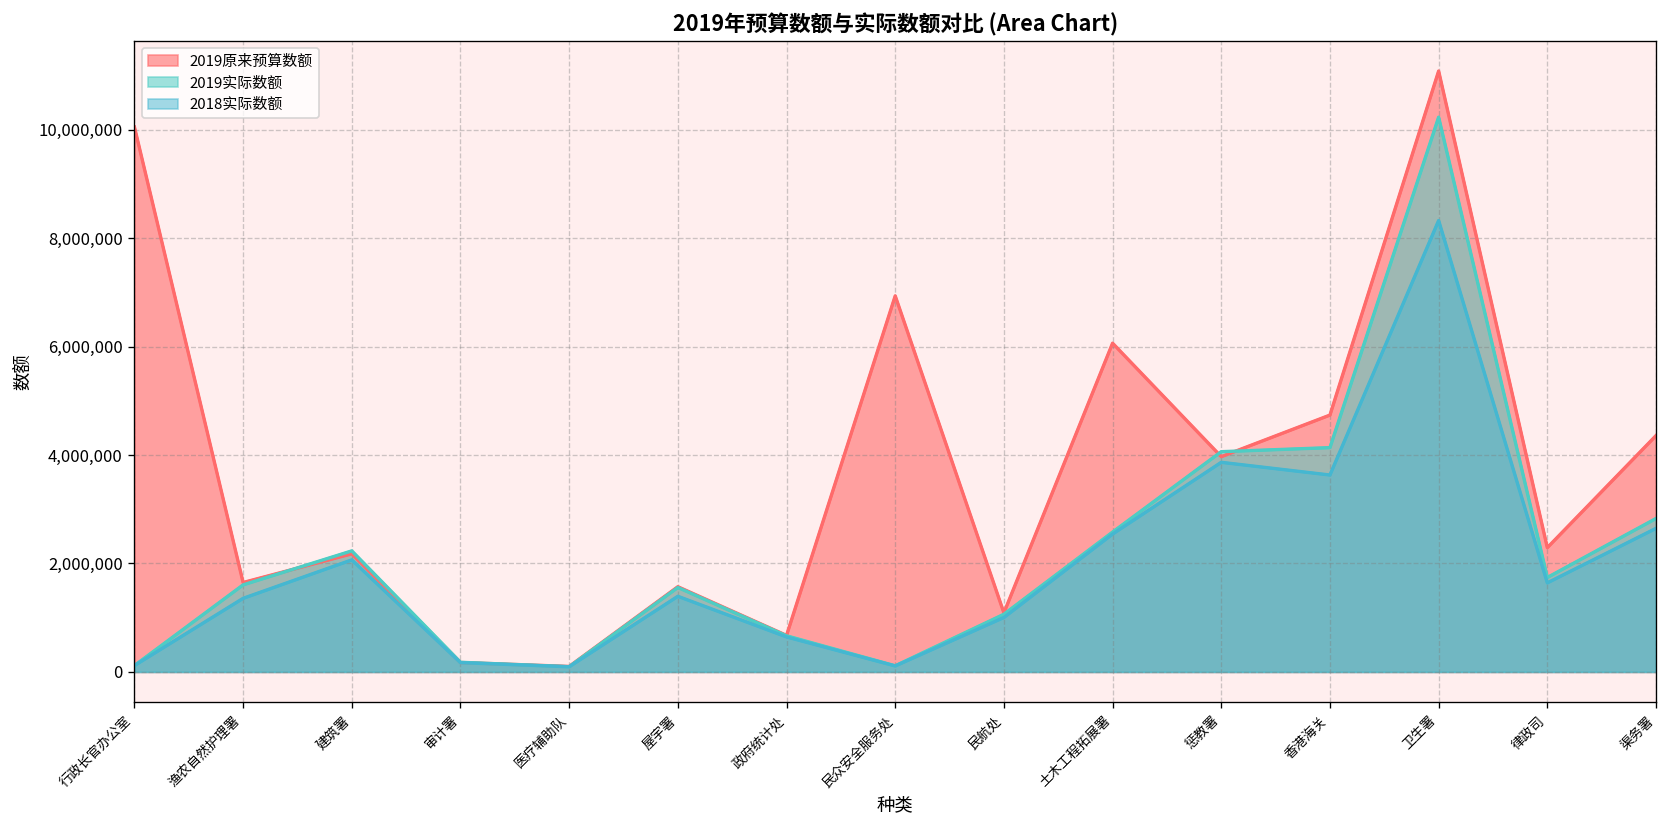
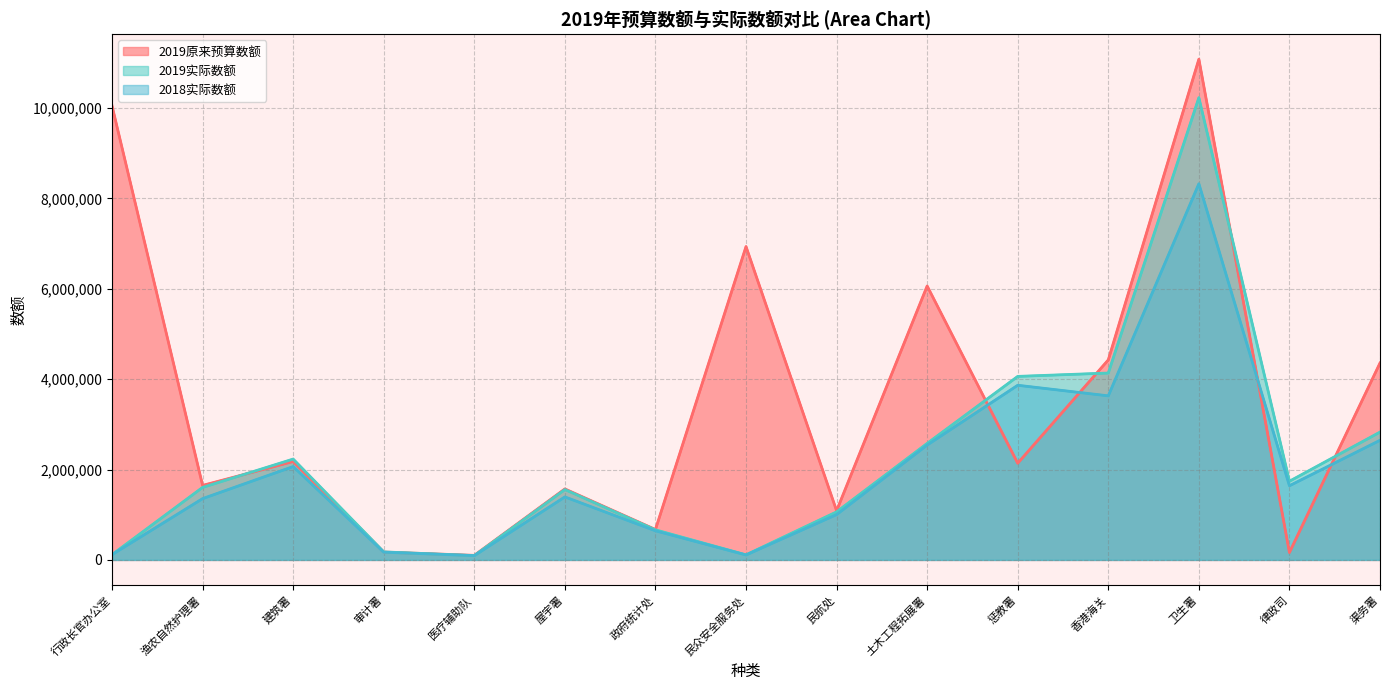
2019原来预算数额, 惩教署: 4,000,000 -> 2,100,000
2019原来预算数额, 香港海关: 4,700,000 -> 4,400,000
2019原来预算数额, 律政司: 2,300,000 -> 200,000
